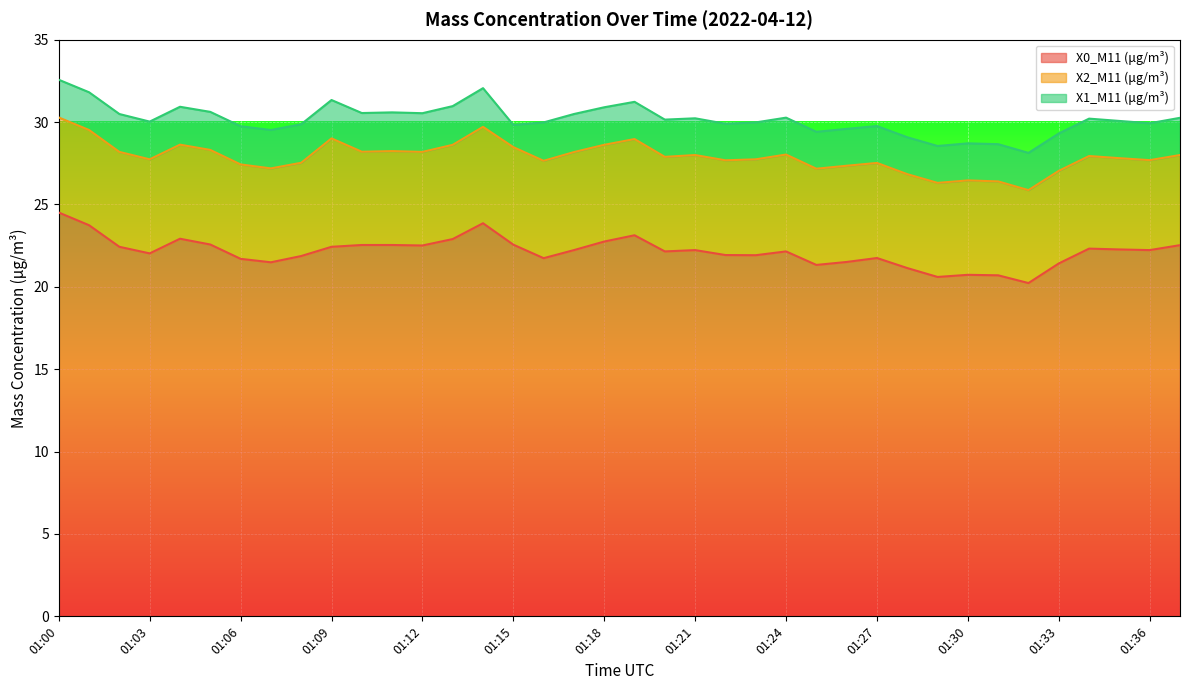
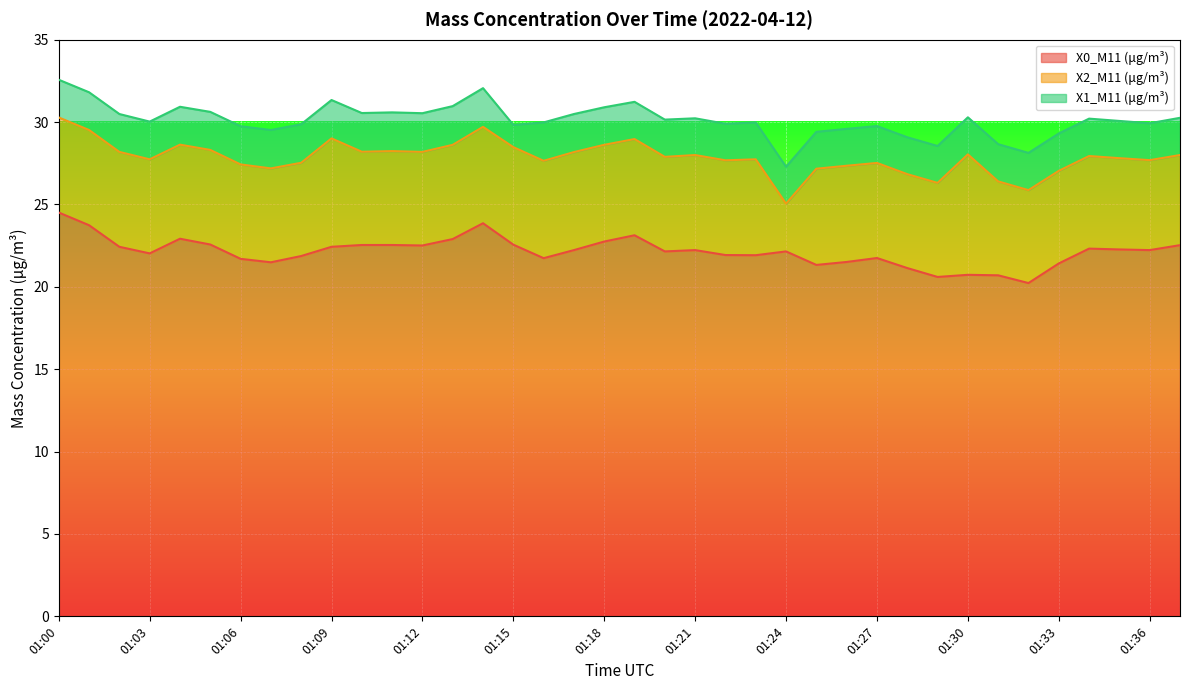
X2_M11 (μg/m³), 01:24: 5.9 -> 2.9
X2_M11 (μg/m³), 01:30: 5.7 -> 7.3
